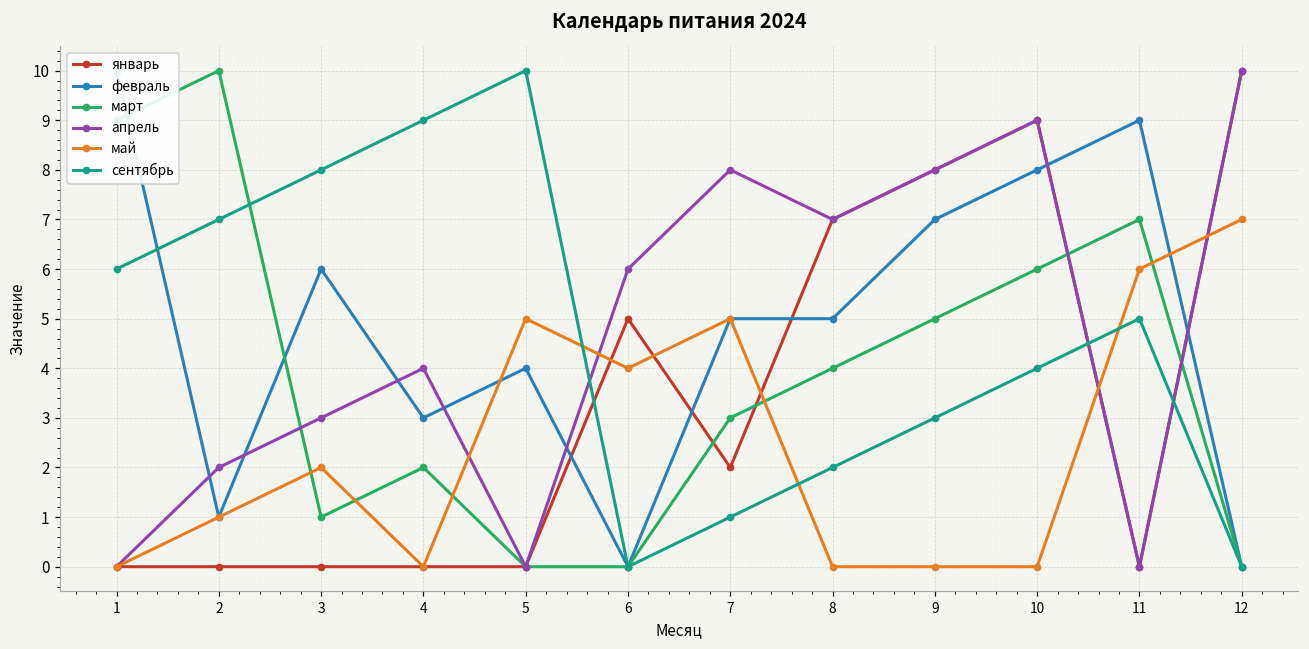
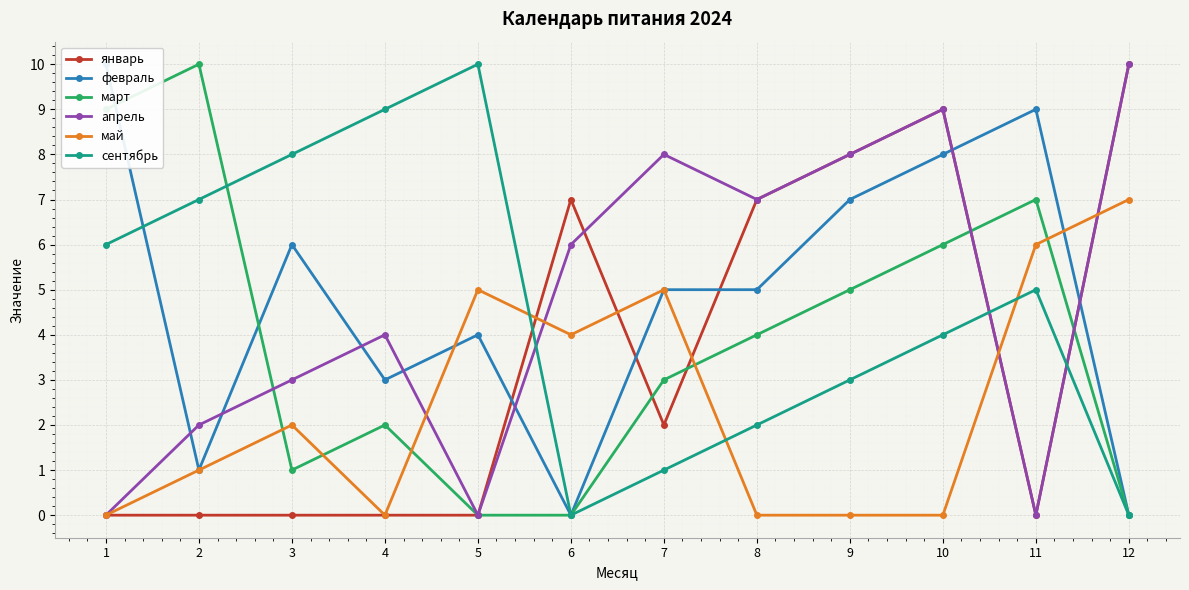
январь, 6: 5 -> 7
